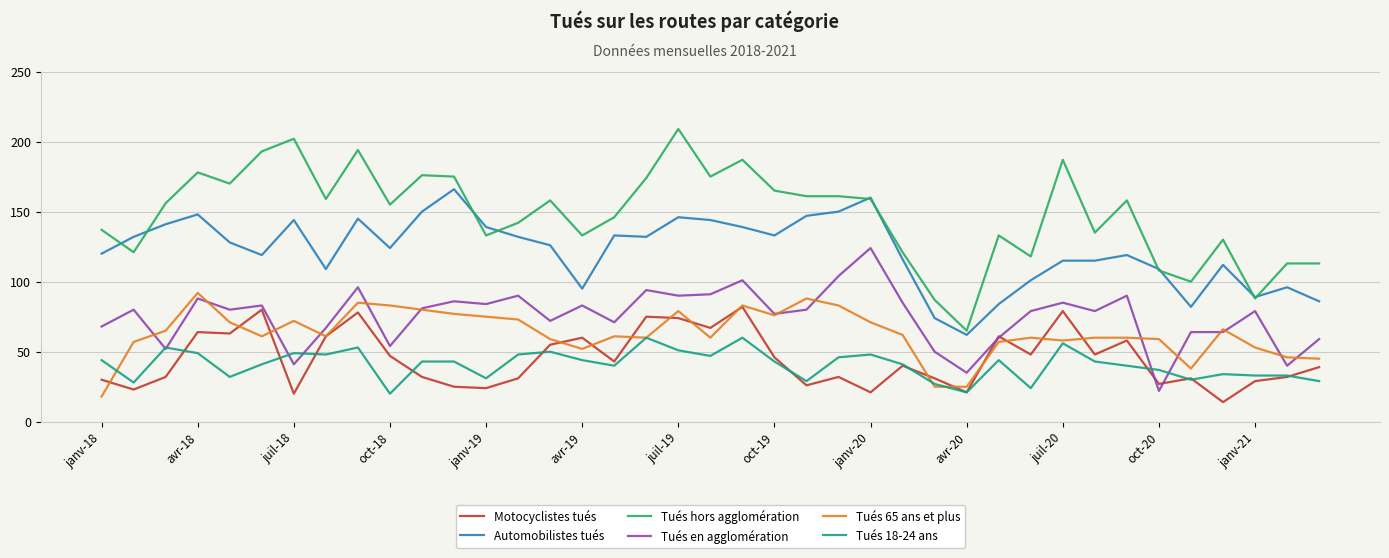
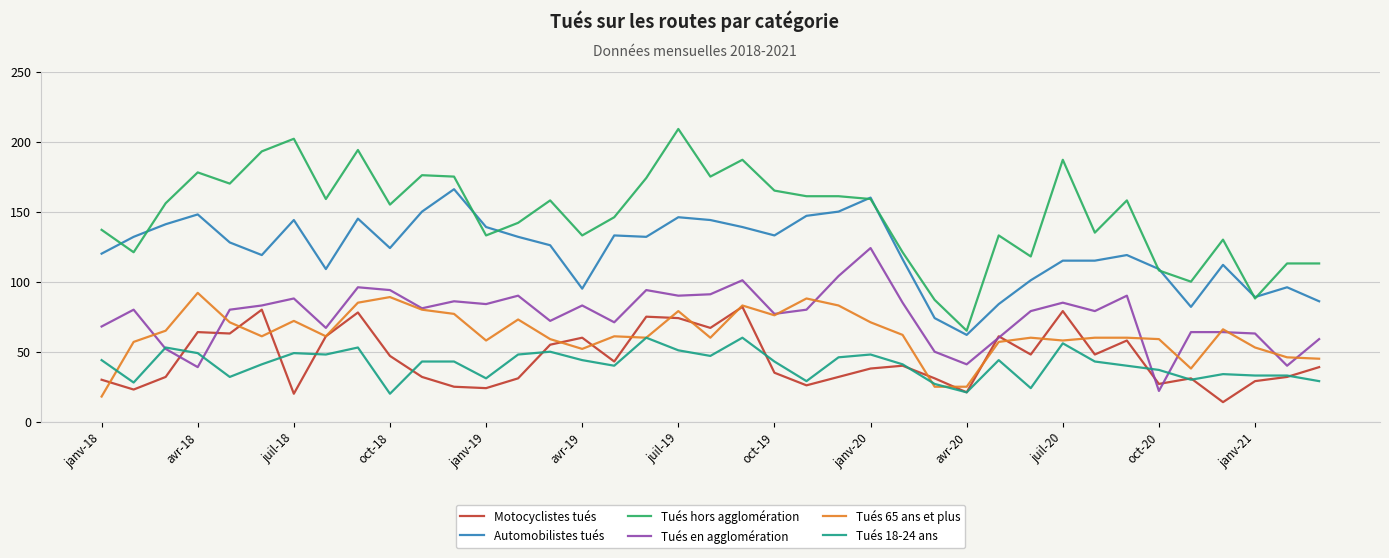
Tués en agglomération, avr-18: 88 -> 39
Tués en agglomération, juil-18: 41 -> 88
Tués en agglomération, oct-18: 54 -> 94
Tués 65 ans et plus, oct-18: 83 -> 89
Tués 65 ans et plus, janv-19: 75 -> 58
Motocyclistes tués, oct-19: 46 -> 35
Motocyclistes tués, janv-20: 21 -> 38
Tués en agglomération, avr-20: 35 -> 41
Tués en agglomération, janv-21: 79 -> 63
